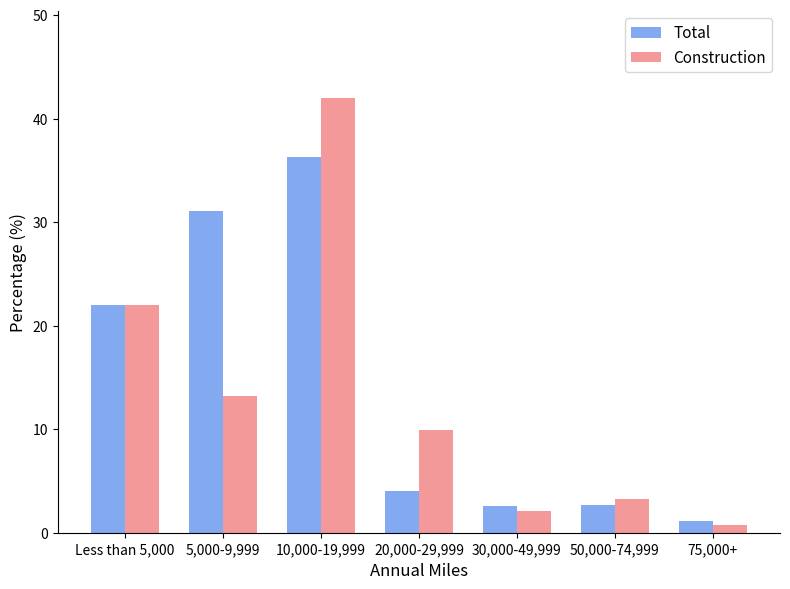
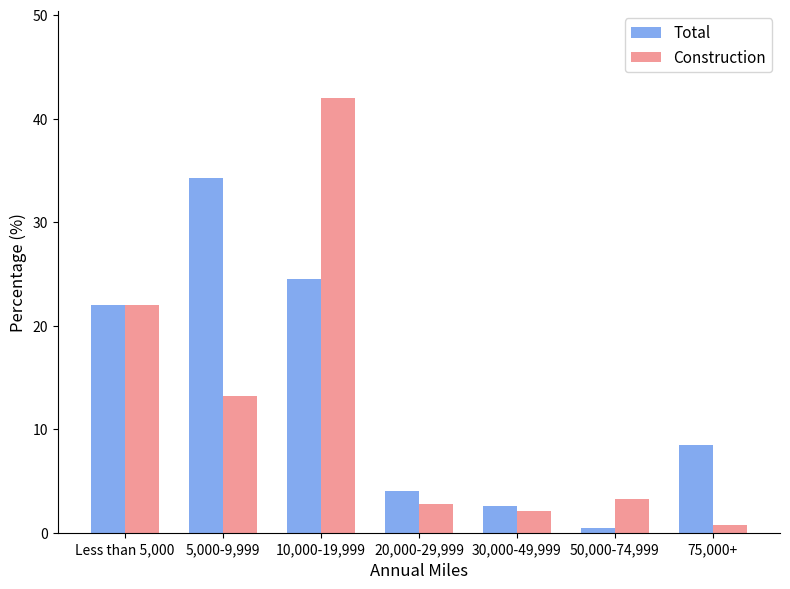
Total, 5,000-9,999: 31.1 -> 34.3
Total, 10,000-19,999: 36.3 -> 24.5
Construction, 20,000-29,999: 9.9 -> 2.8
Total, 50,000-74,999: 2.7 -> 0.5
Total, 75,000+: 1.1 -> 8.5
